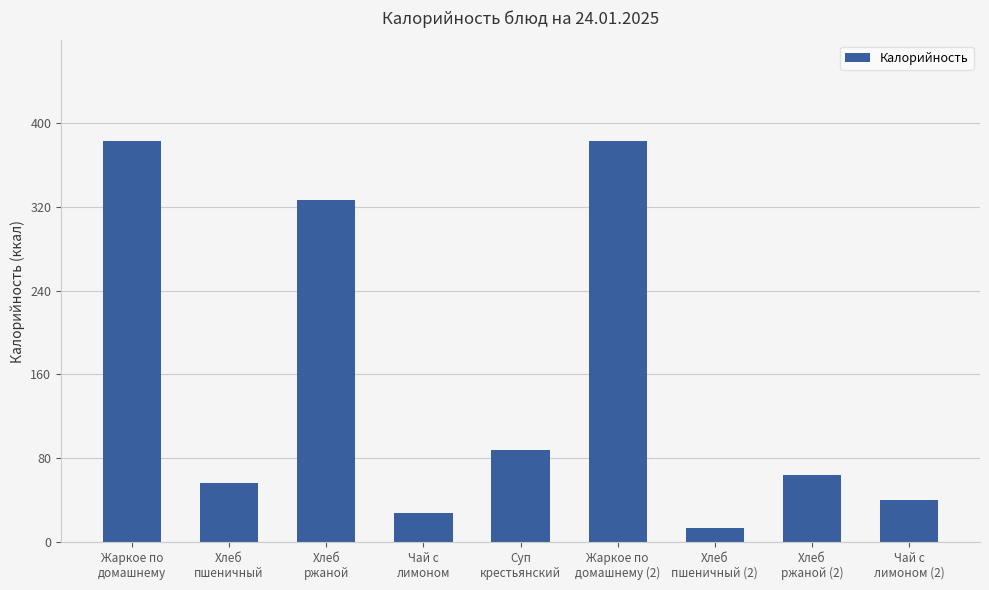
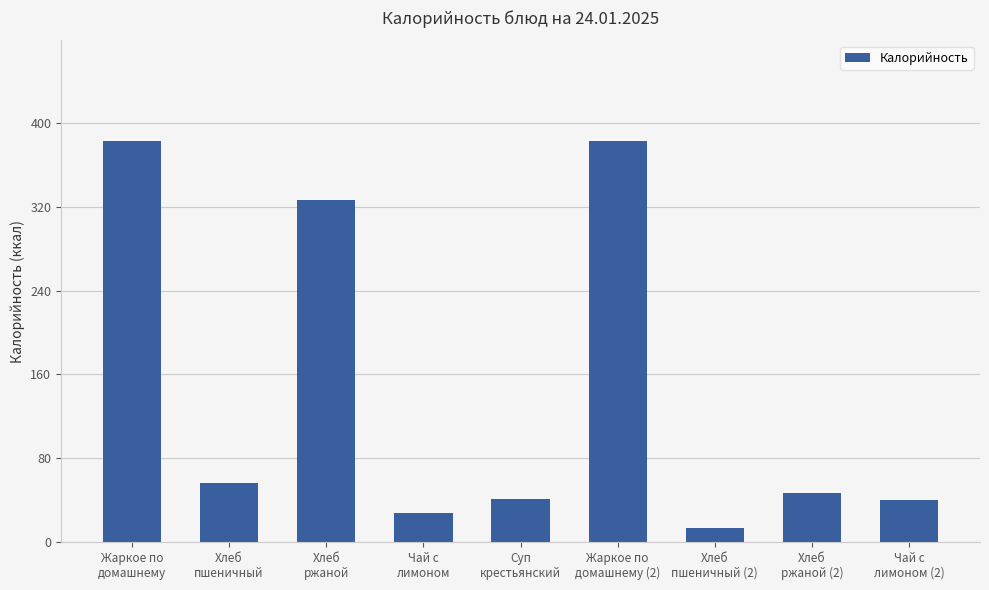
Суп крестьянский: 88 -> 41
Хлеб ржаной (2): 64 -> 47
